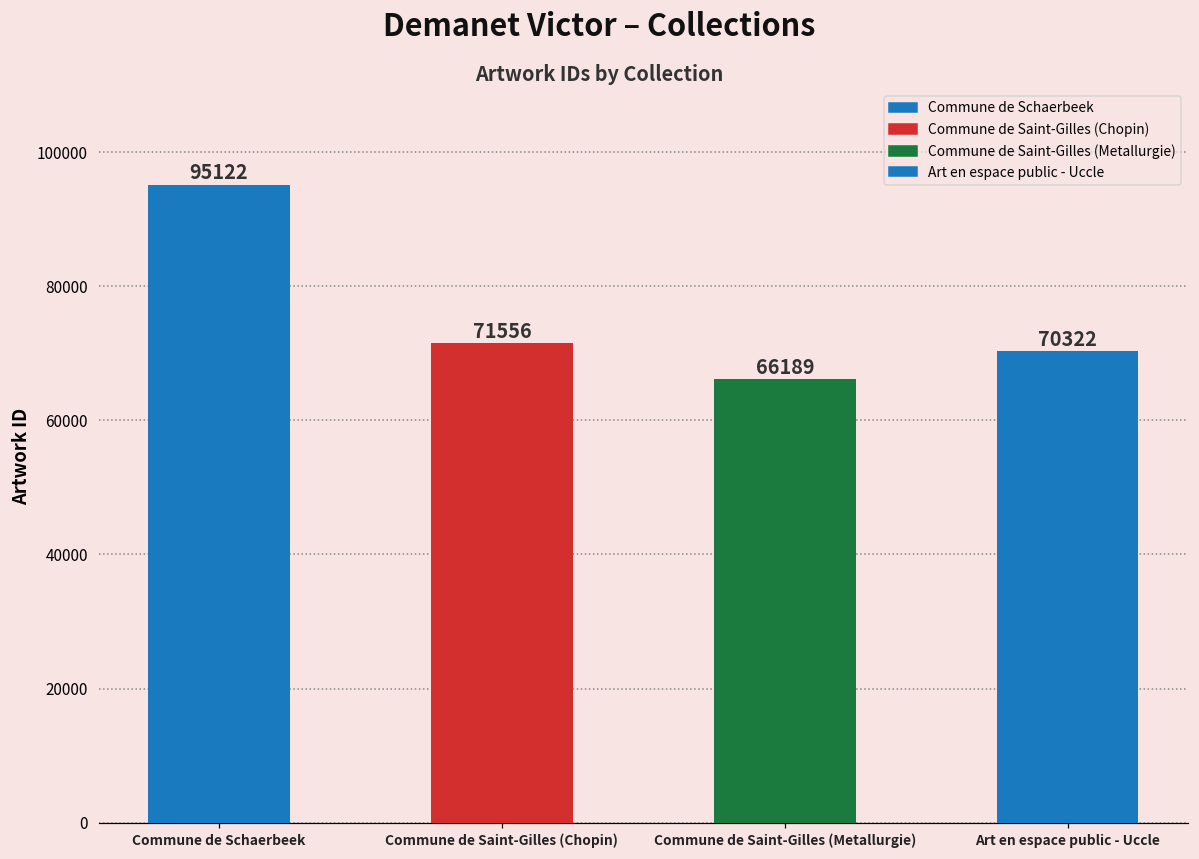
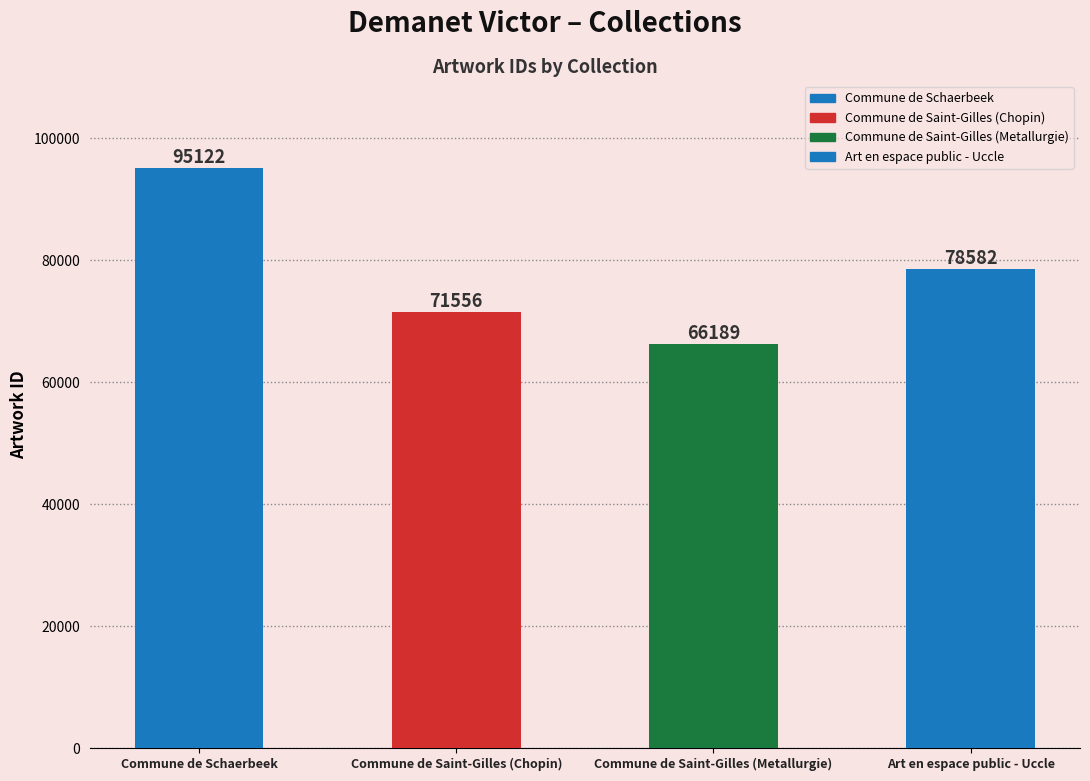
Art en espace public - Uccle: 70322 -> 78582
